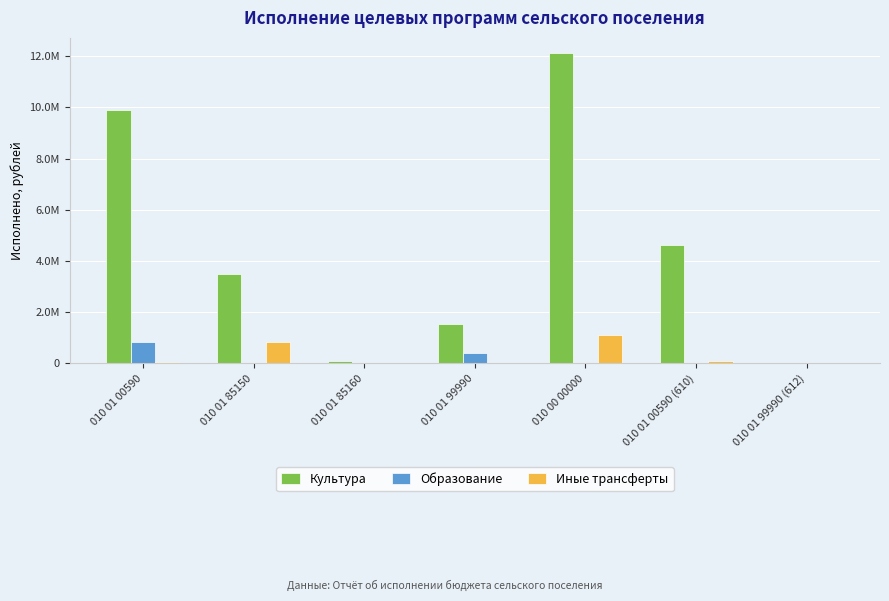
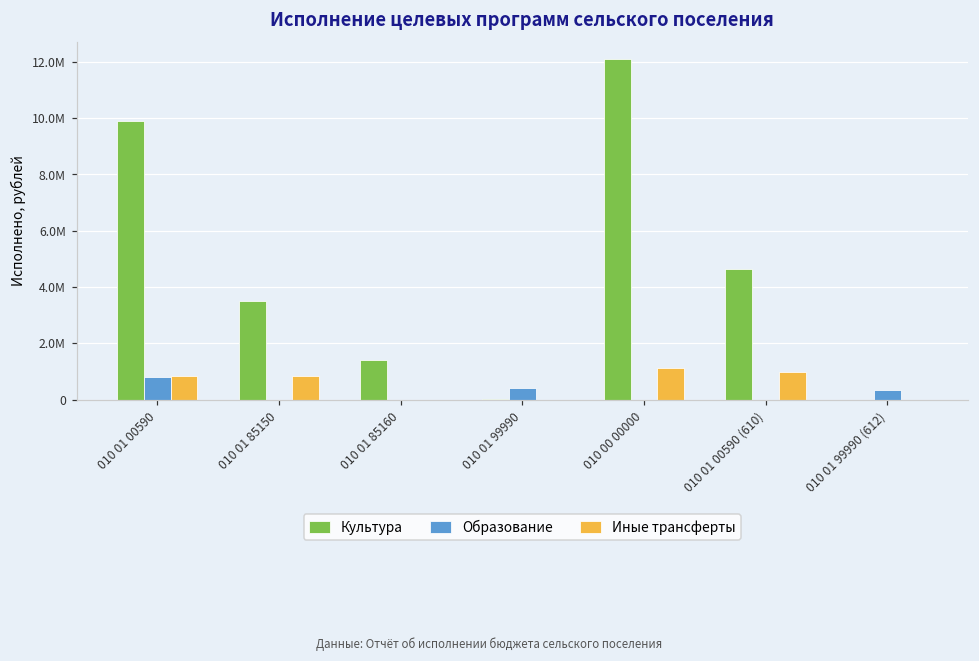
Иные трансферты, 010 01 00590: 100000 -> 900000
Культура, 010 01 85160: 100000 -> 1400000
Культура, 010 01 99990: 1500000 -> 0
Иные трансферты, 010 01 00590 (610): 100000 -> 1000000
Образование, 010 01 99990 (612): 0 -> 300000
